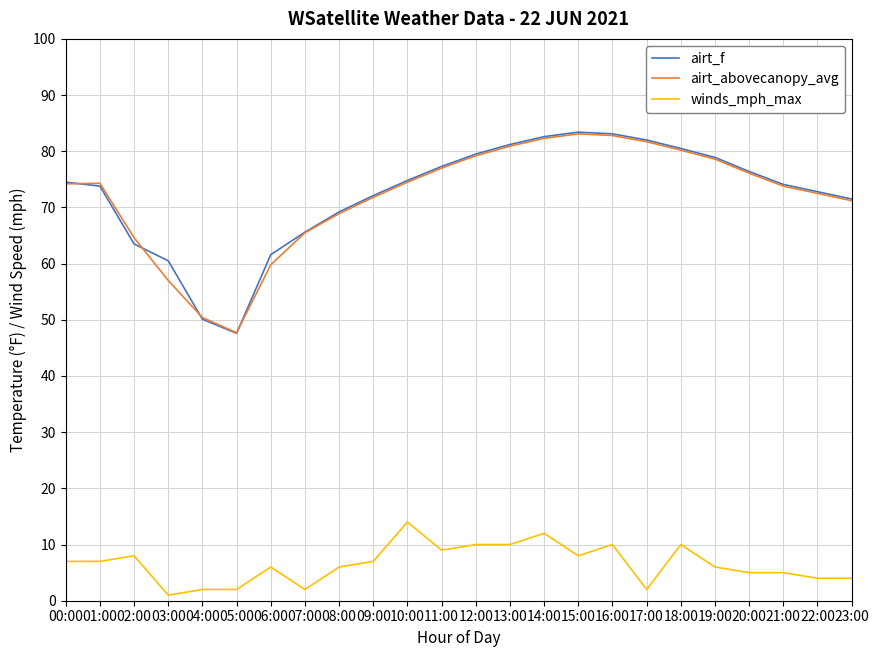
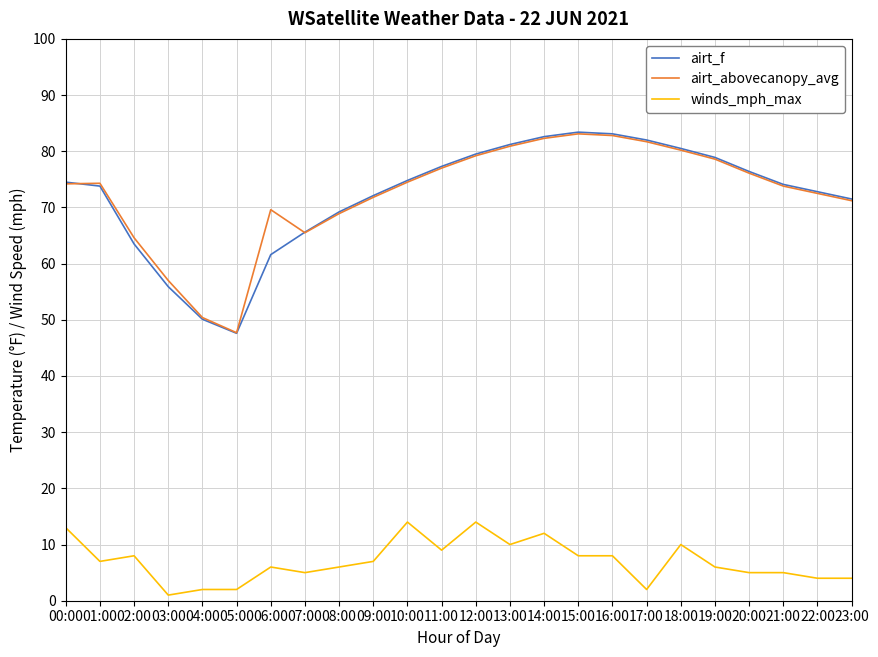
winds_mph_max, 00:00: 7 -> 13
airt_f, 03:00: 61 -> 56
airt_abovecanopy_avg, 06:00: 60 -> 70
winds_mph_max, 07:00: 2 -> 5
winds_mph_max, 12:00: 10 -> 14
winds_mph_max, 16:00: 10 -> 8
